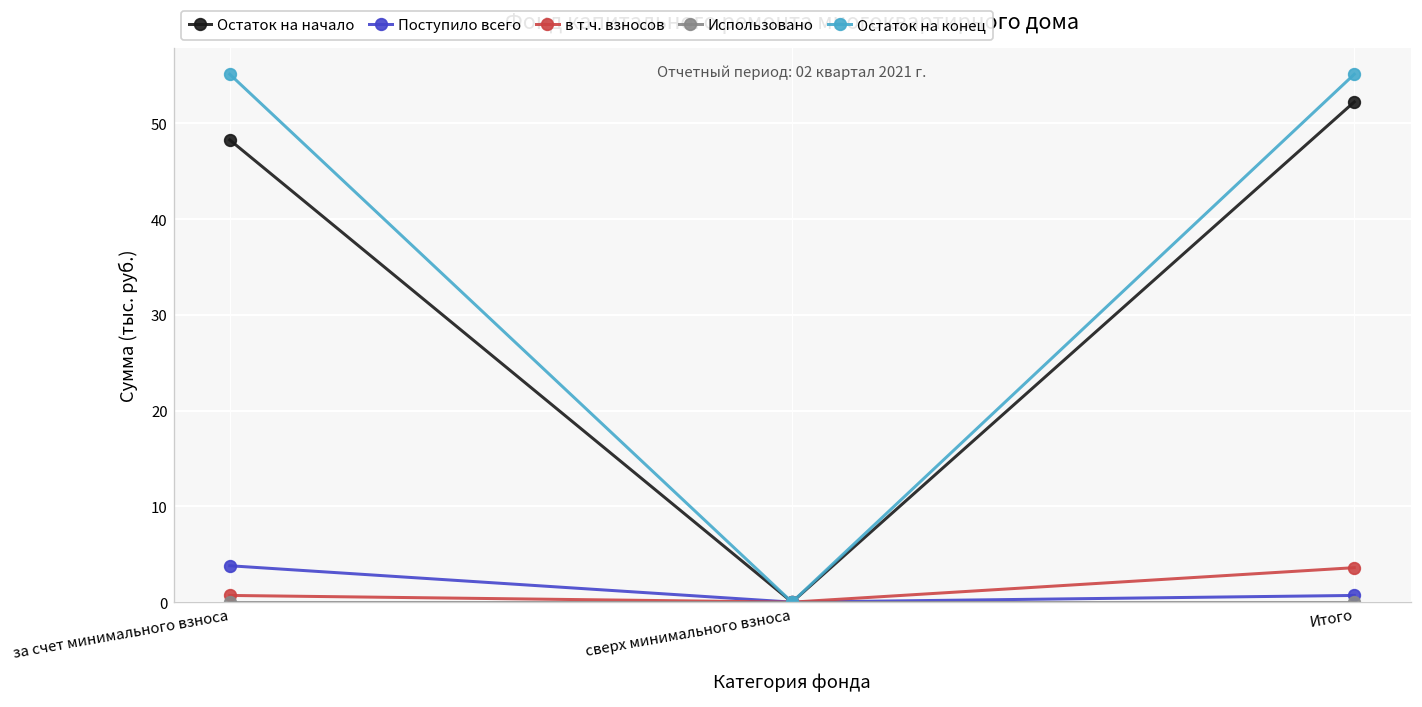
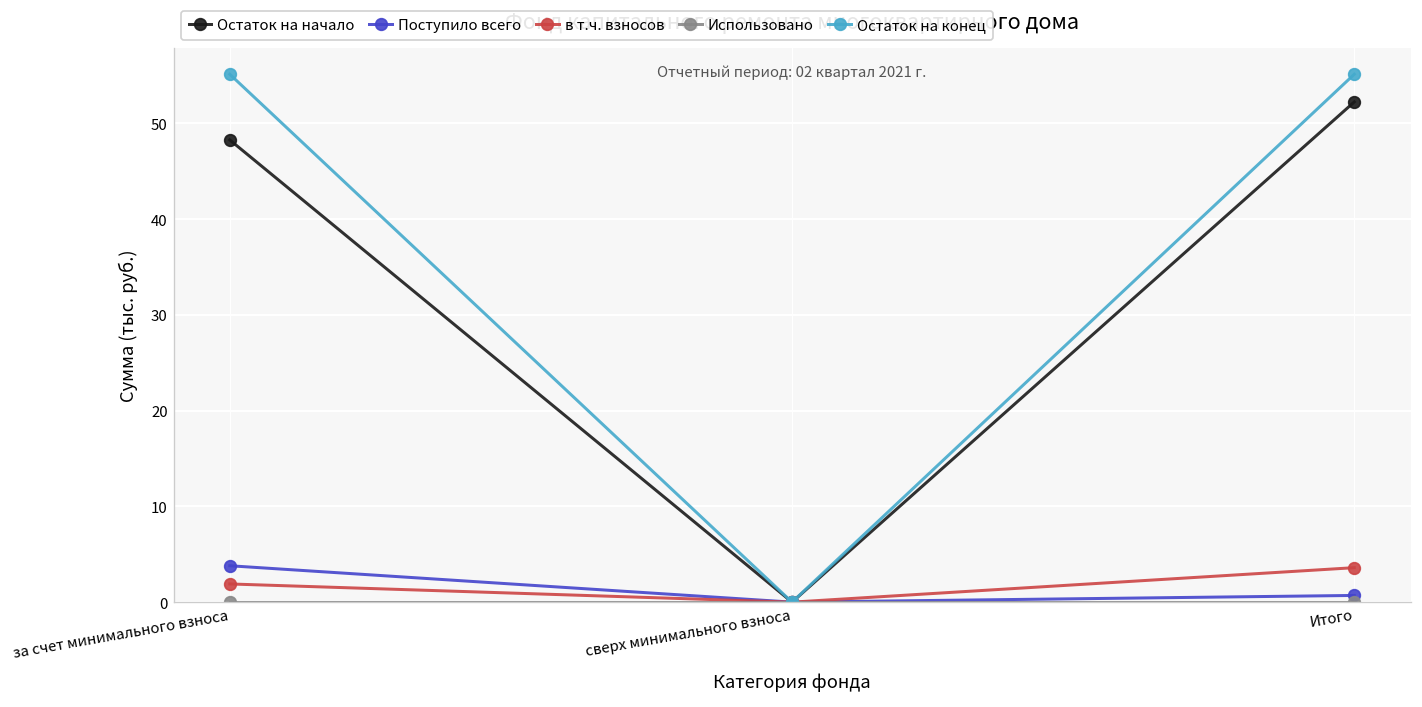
в т.ч. взносов, за счет минимального взноса: 1 -> 2
